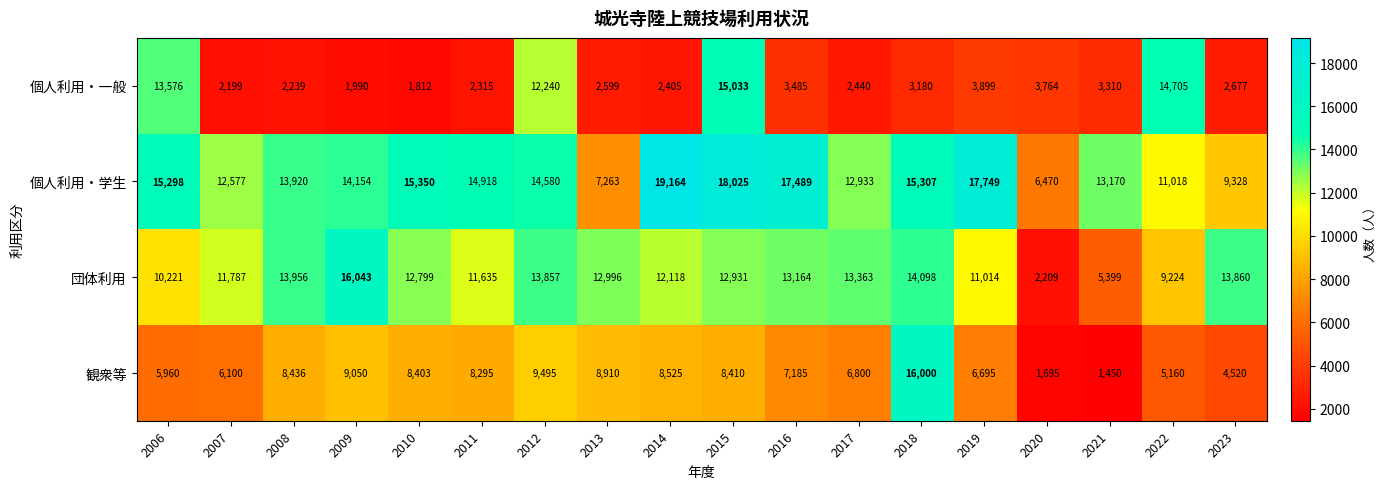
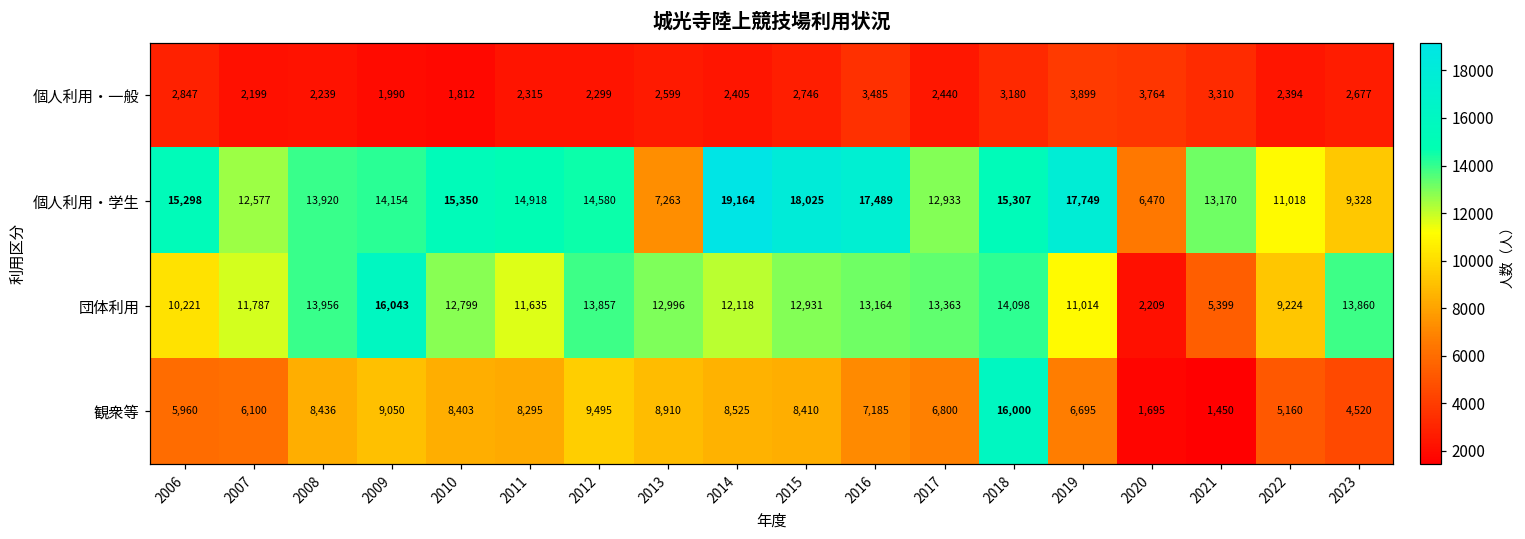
個人利用・一般, 2006: 13,576 -> 2,847
個人利用・一般, 2012: 12,240 -> 2,299
個人利用・一般, 2015: 15,033 -> 2,746
個人利用・一般, 2022: 14,705 -> 2,394
